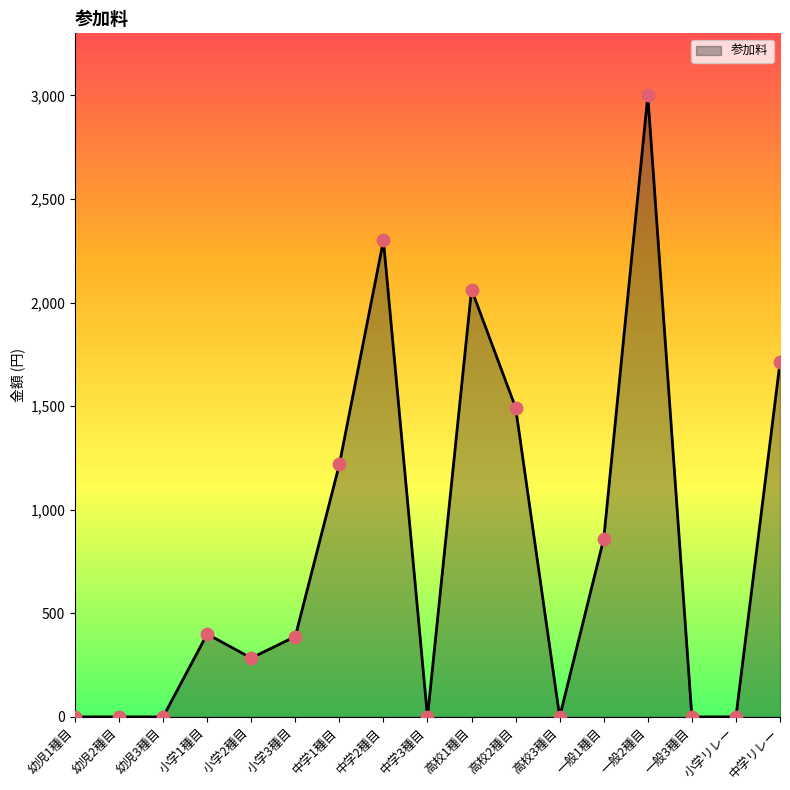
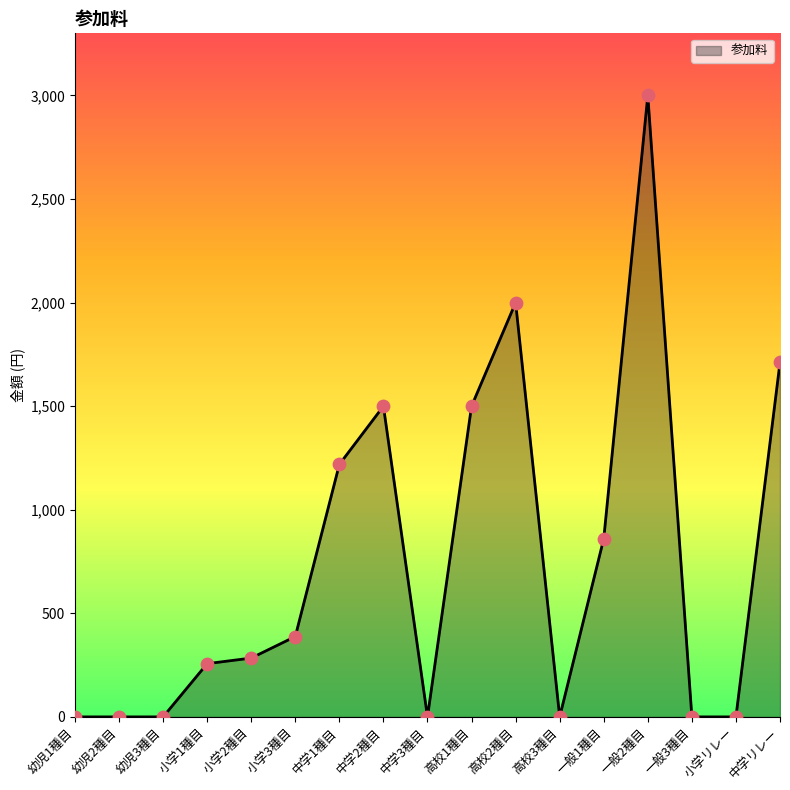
小学1種目: 400 -> 260
中学2種目: 2,300 -> 1,500
高校1種目: 2,060 -> 1,500
高校2種目: 1,490 -> 2,000
